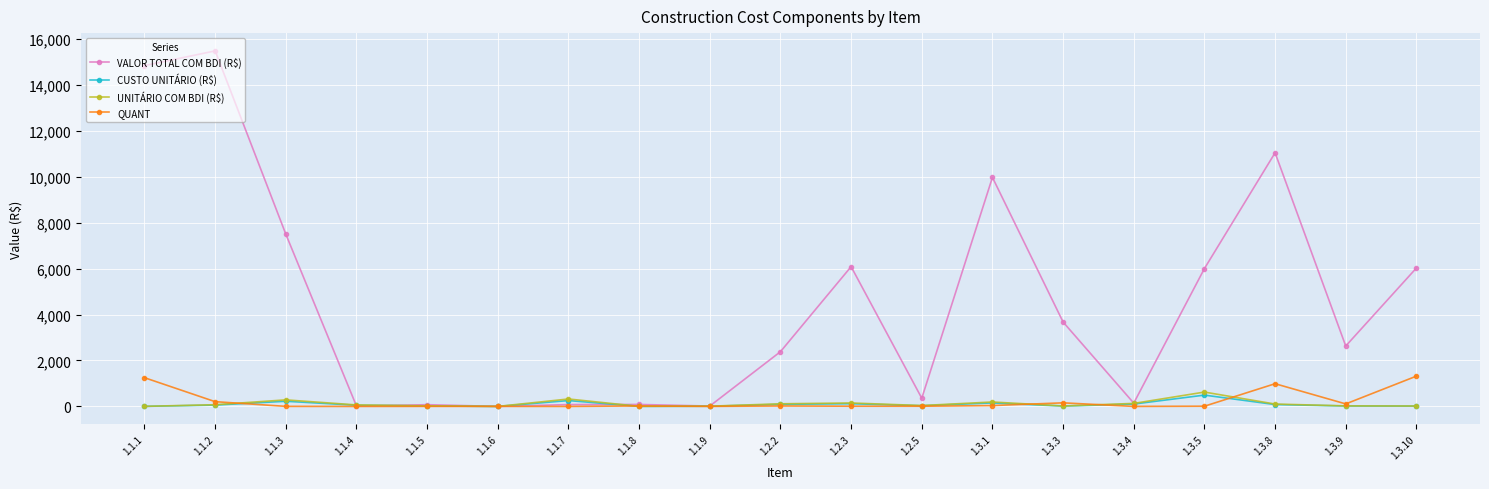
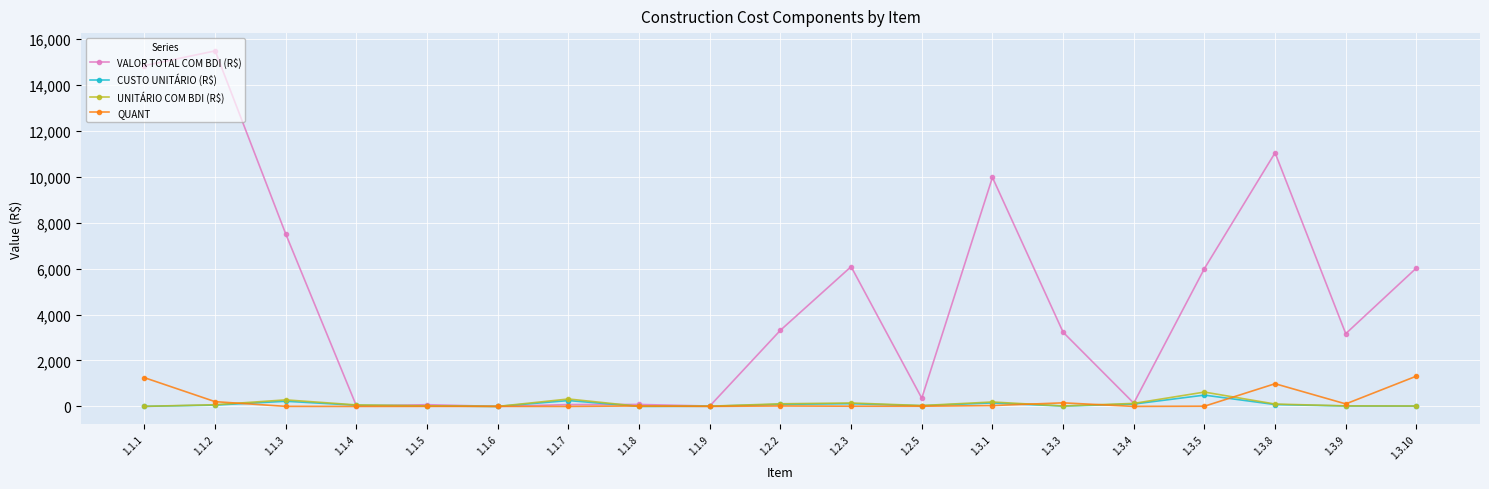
VALOR TOTAL COM BDI (R$), 1.2.2: 2,400 -> 3,300
VALOR TOTAL COM BDI (R$), 1.3.3: 3,700 -> 3,200
VALOR TOTAL COM BDI (R$), 1.3.9: 2,600 -> 3,200
